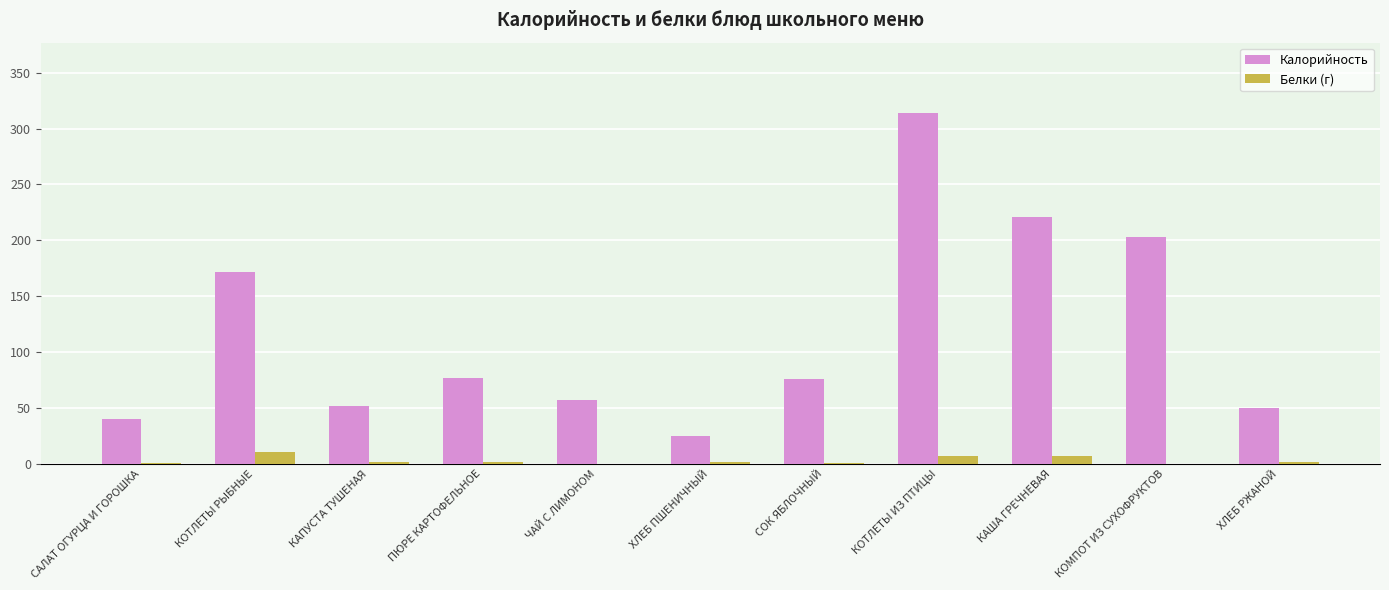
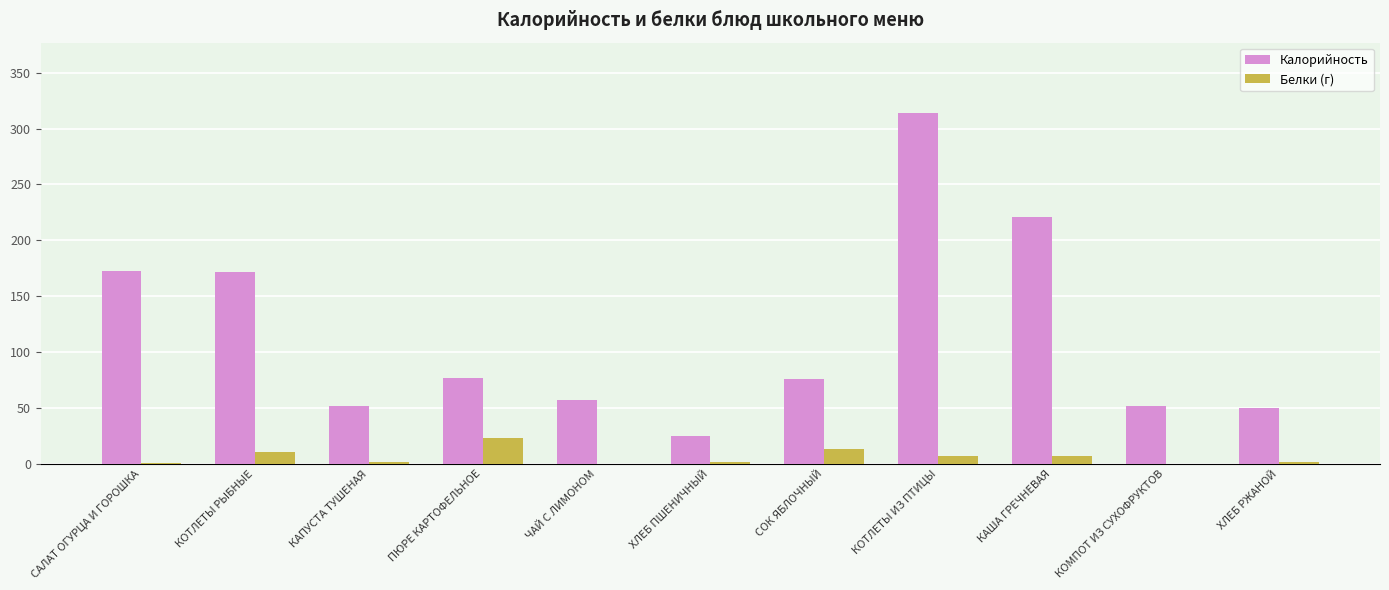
Калорийность, САЛАТ ОГУРЦА И ГОРОШКА: 40 -> 173
Белки (г), ПЮРЕ КАРТОФЕЛЬНОЕ: 2 -> 23
Белки (г), СОК ЯБЛОЧНЫЙ: 1 -> 14
Калорийность, КОМПОТ ИЗ СУХОФРУКТОВ: 203 -> 52
